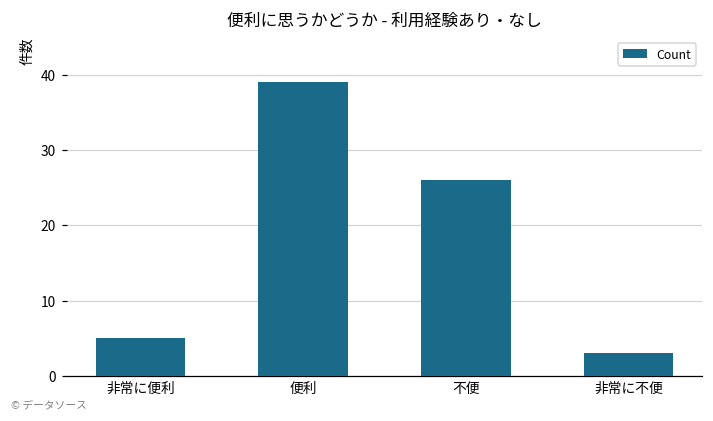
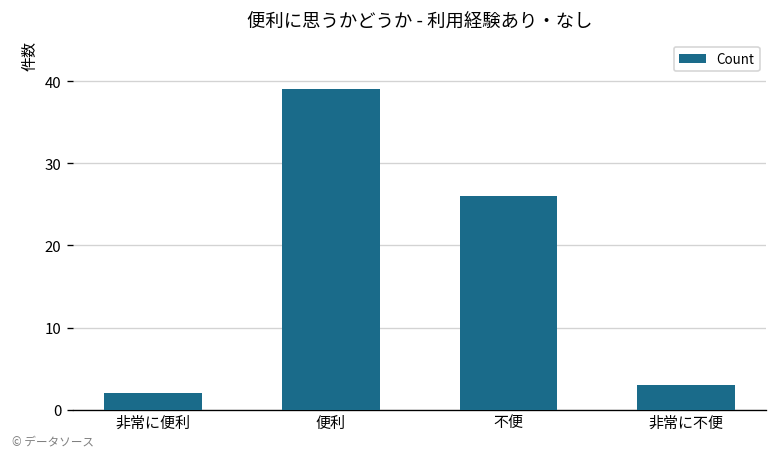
非常に便利: 5 -> 2
